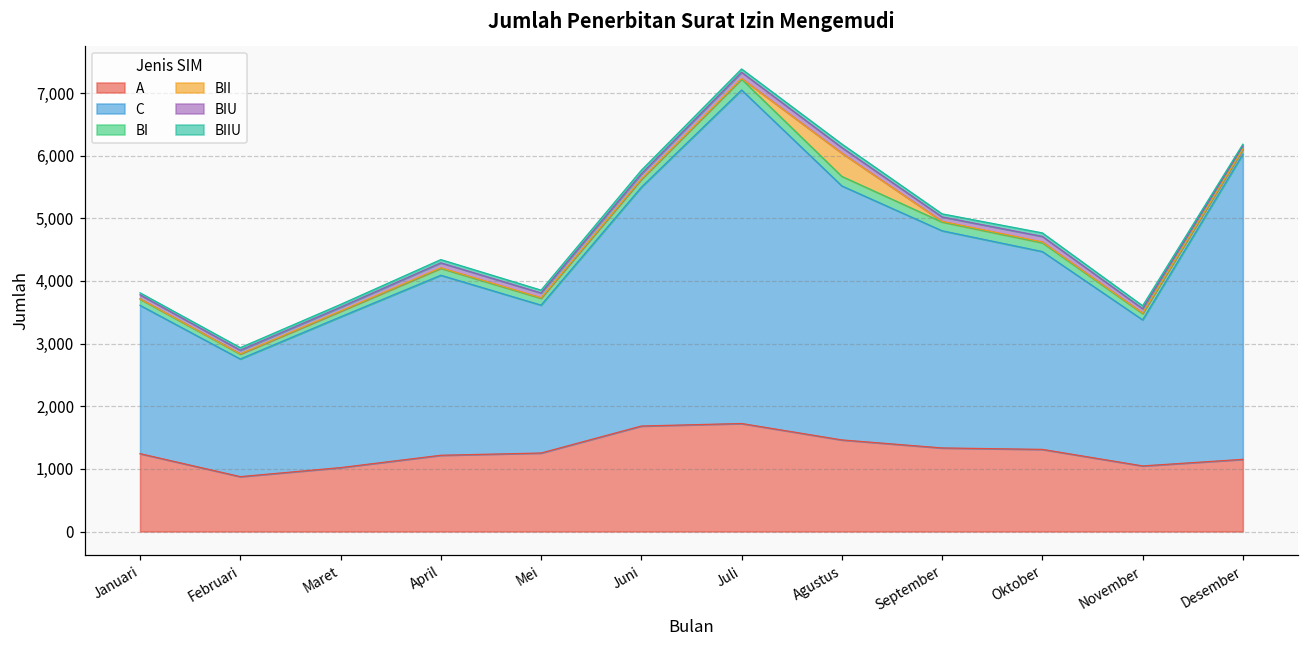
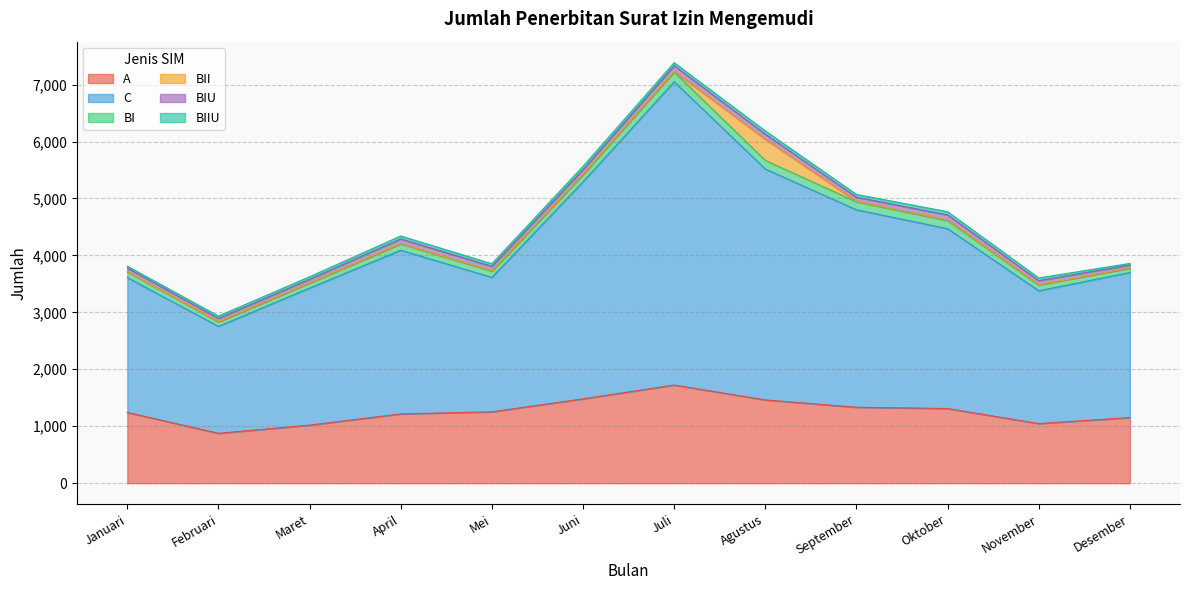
A, Juni: 1,700 -> 1,500
C, Desember: 4,900 -> 2,500
